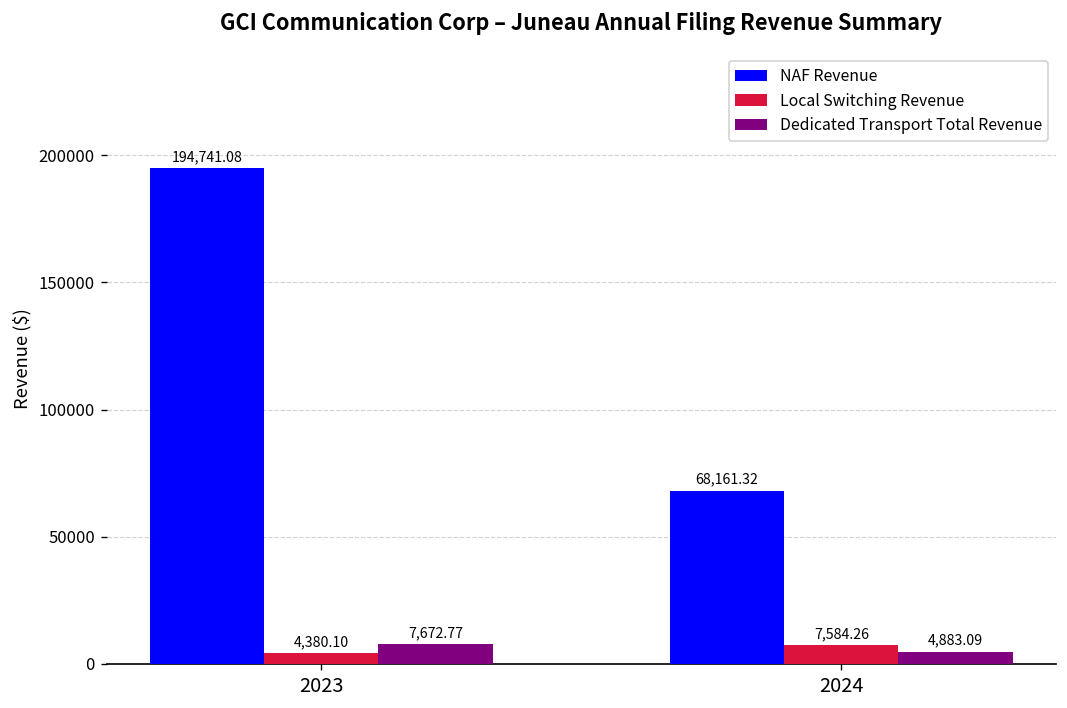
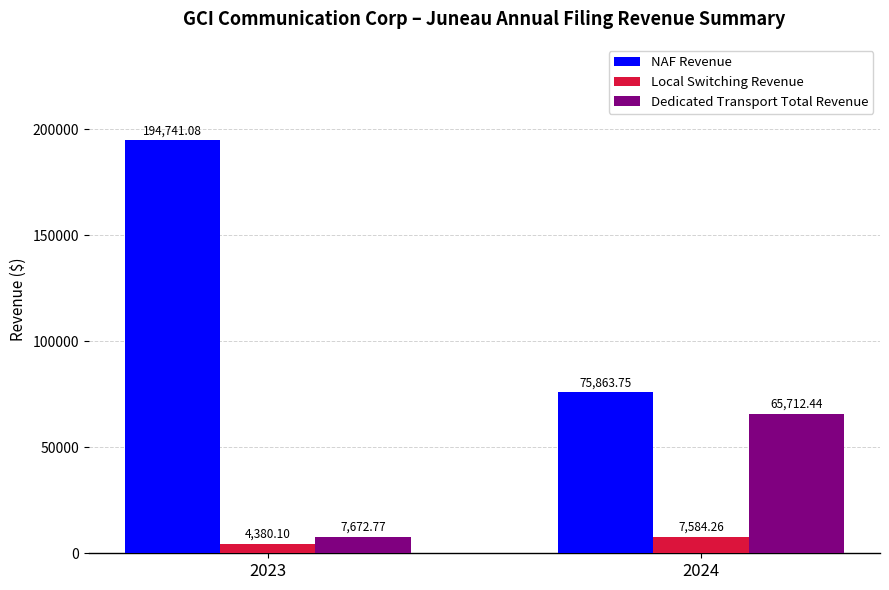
NAF Revenue, 2024: 68,161.32 -> 75,863.75
Dedicated Transport Total Revenue, 2024: 4,883.09 -> 65,712.44
